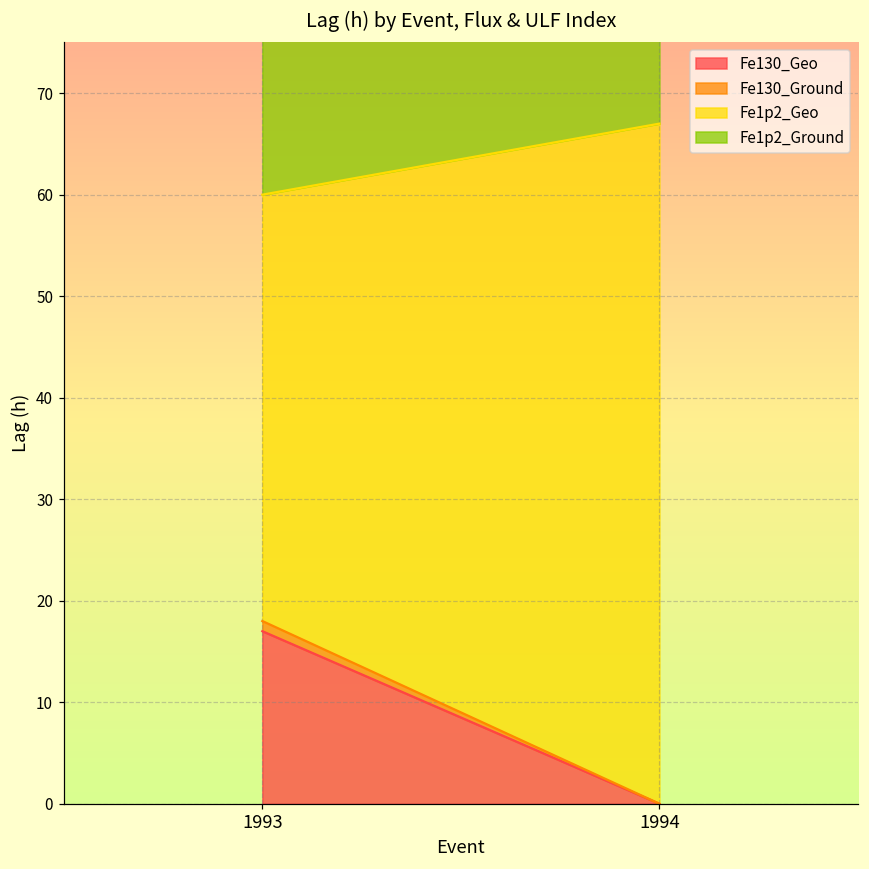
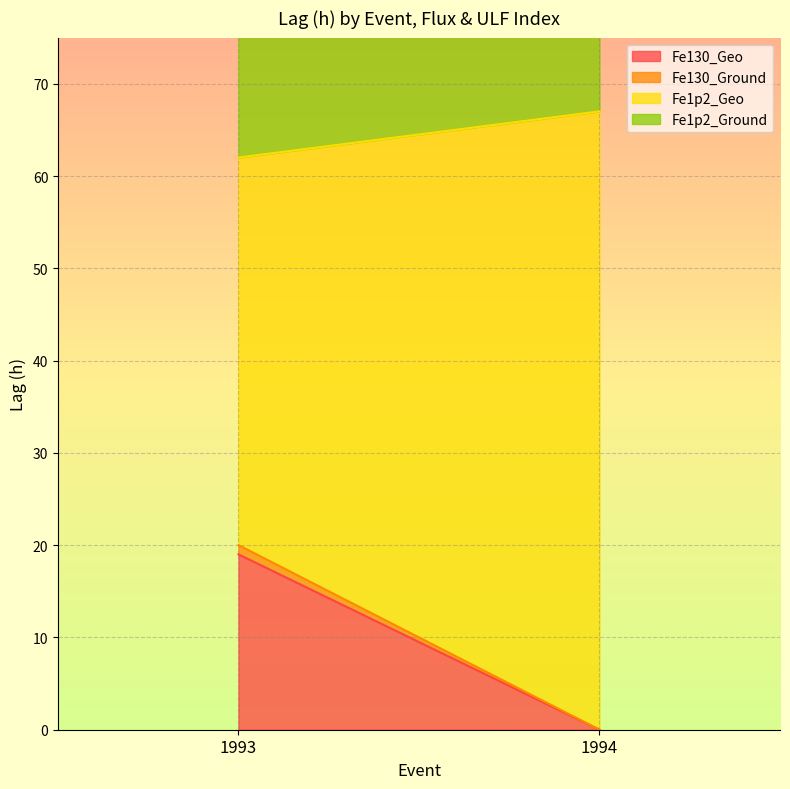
Fe130_Geo, 1993: 17 -> 19
